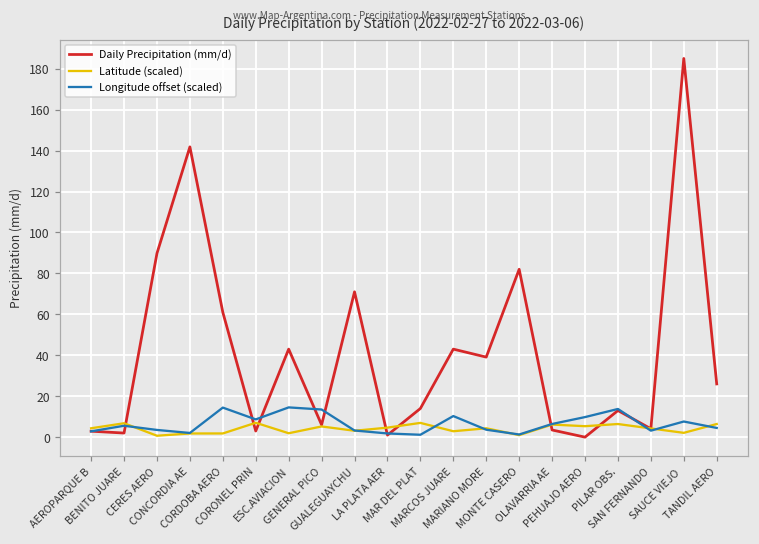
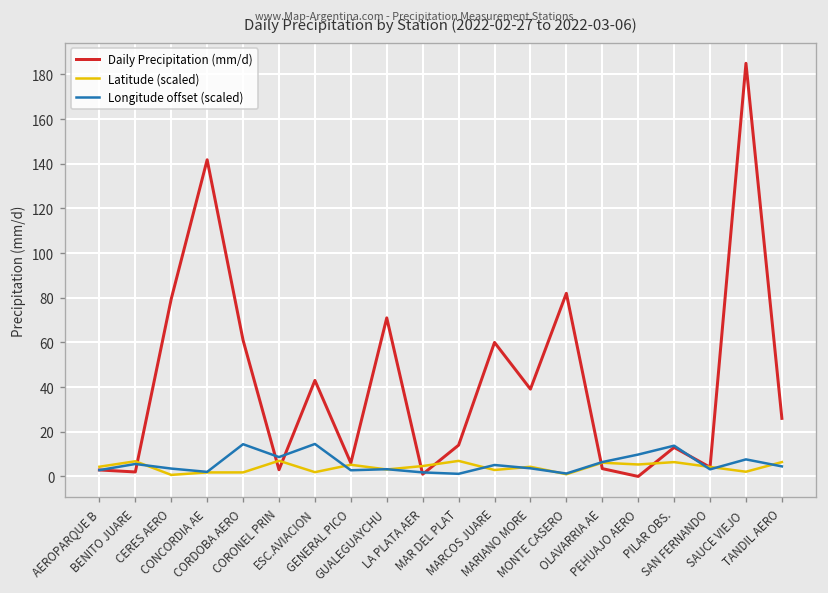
Daily Precipitation (mm/d), CERES AERO: 90 -> 80
Longitude offset (scaled), GENERAL PICO: 14 -> 3
Daily Precipitation (mm/d), MARCOS JUARE: 43 -> 60
Longitude offset (scaled), MARCOS JUARE: 10 -> 5
